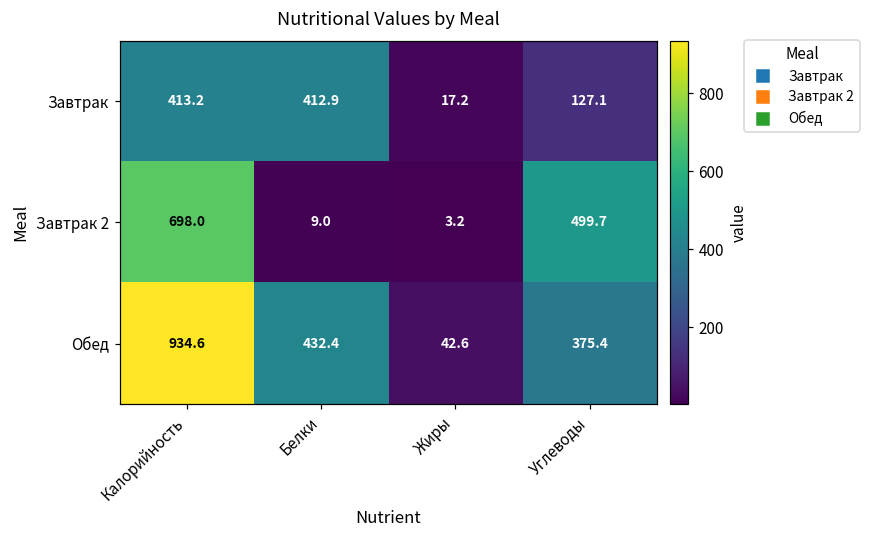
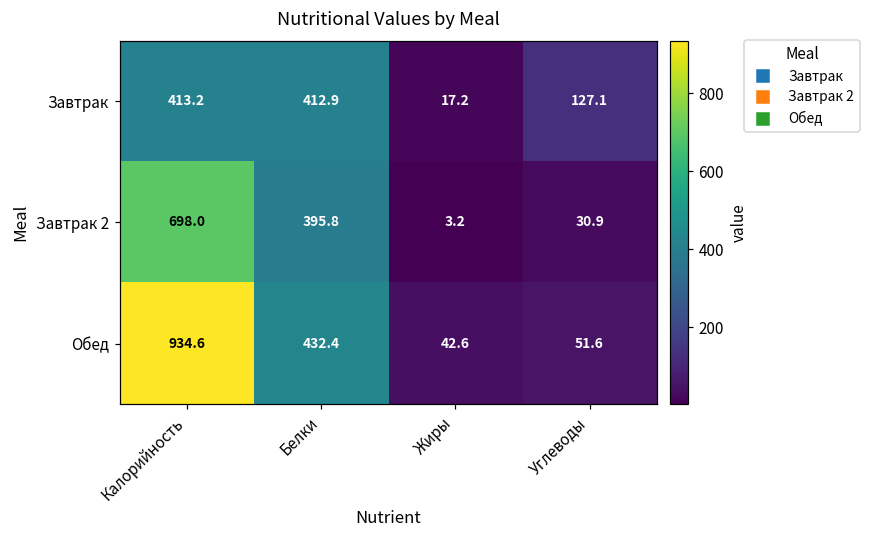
Завтрак 2, Белки: 9.0 -> 395.8
Завтрак 2, Углеводы: 499.7 -> 30.9
Обед, Углеводы: 375.4 -> 51.6
